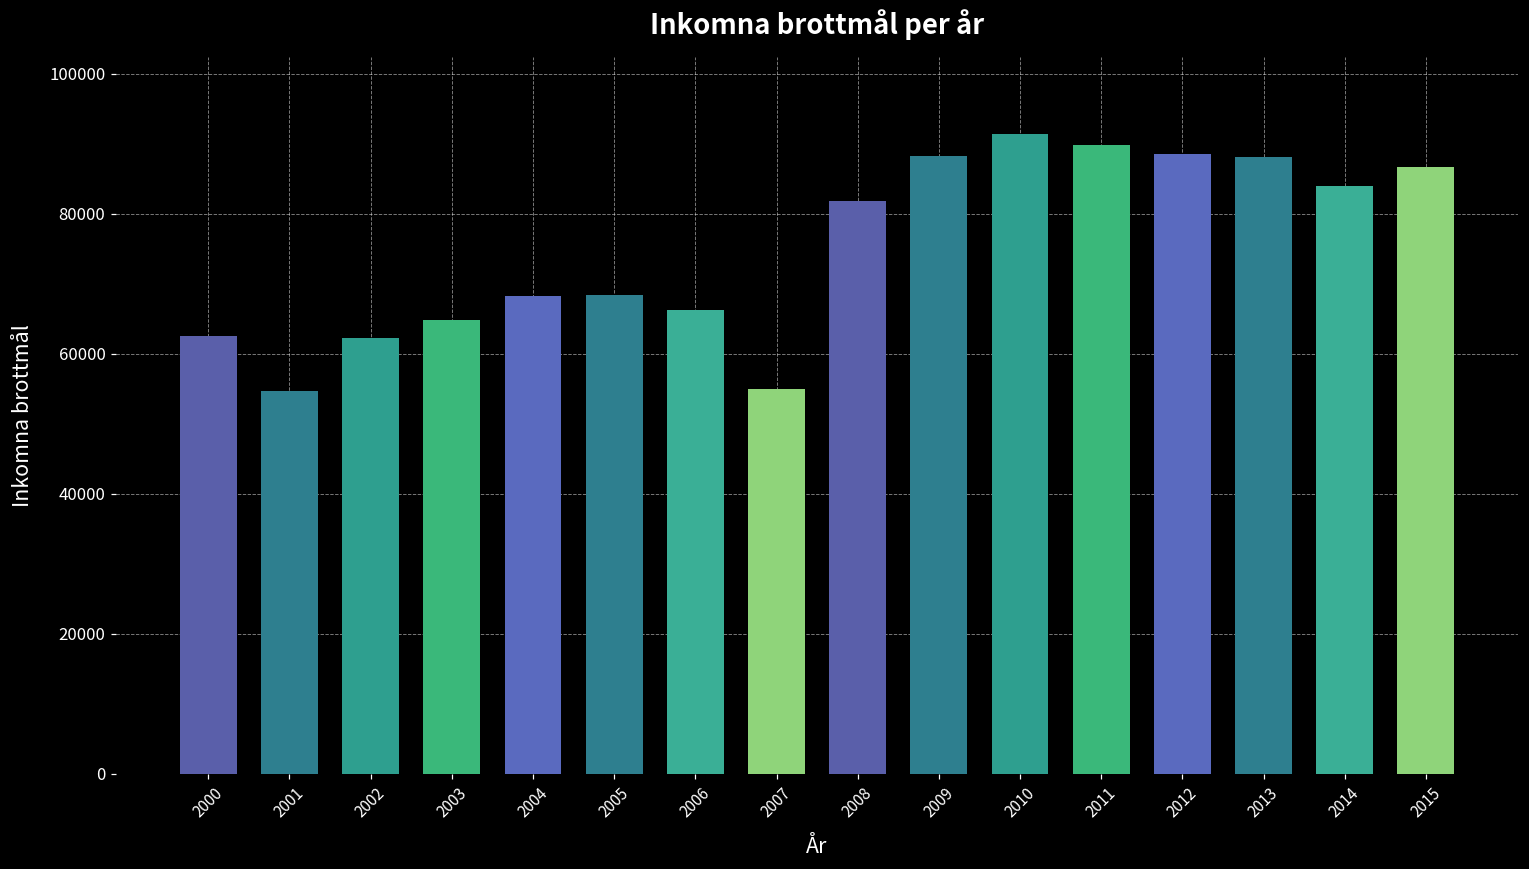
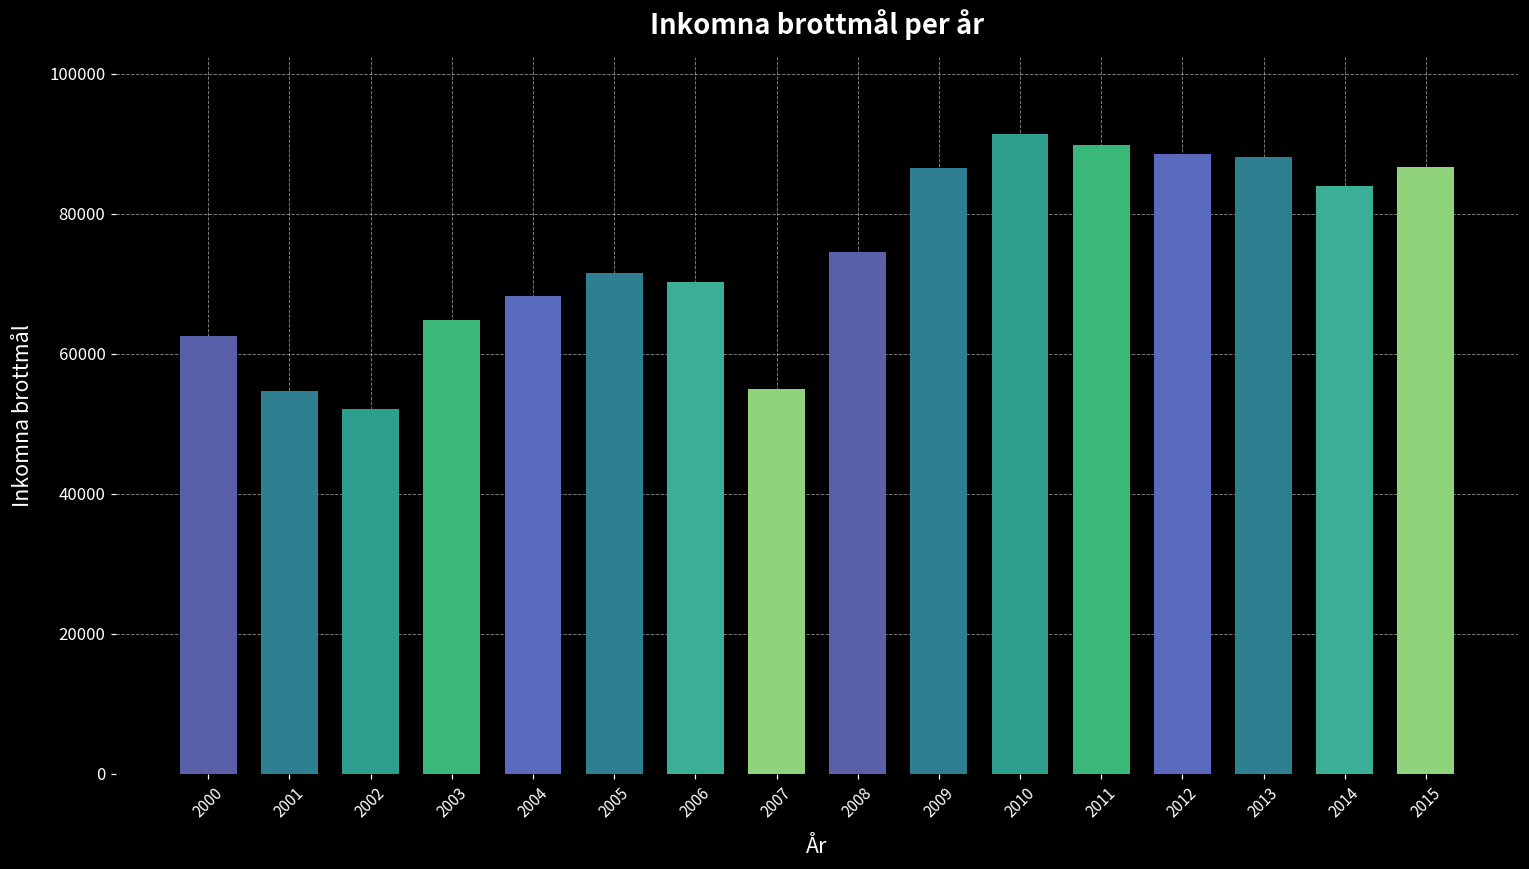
2002: 62000 -> 52000
2005: 68000 -> 72000
2006: 66000 -> 70000
2008: 82000 -> 75000
2009: 88000 -> 87000
